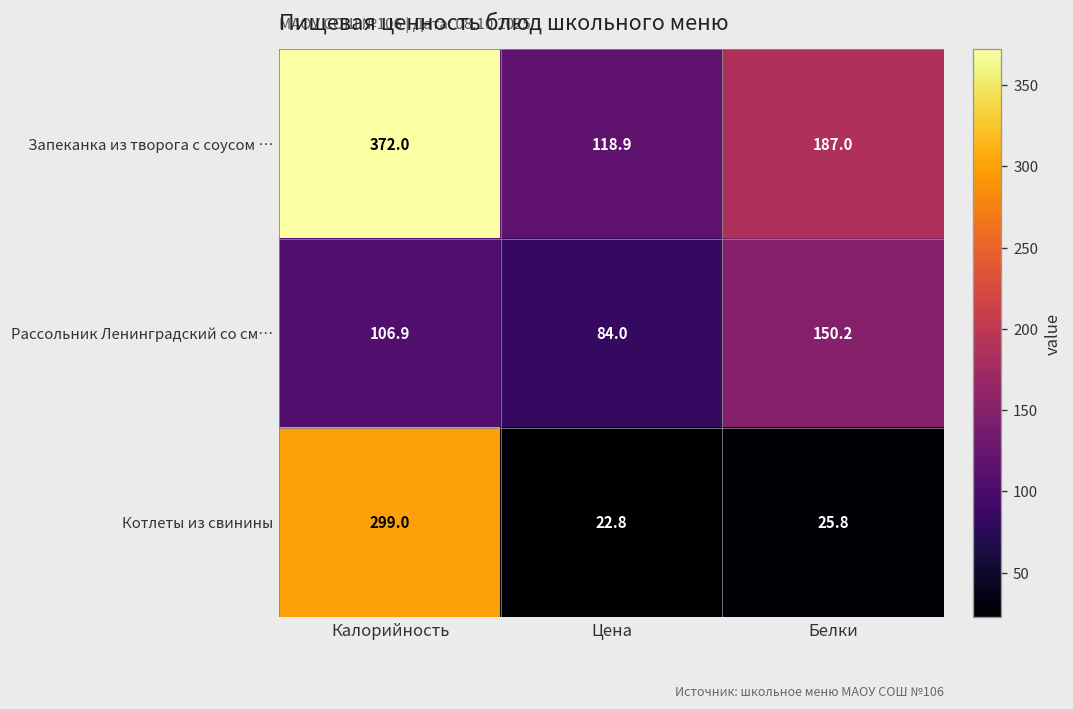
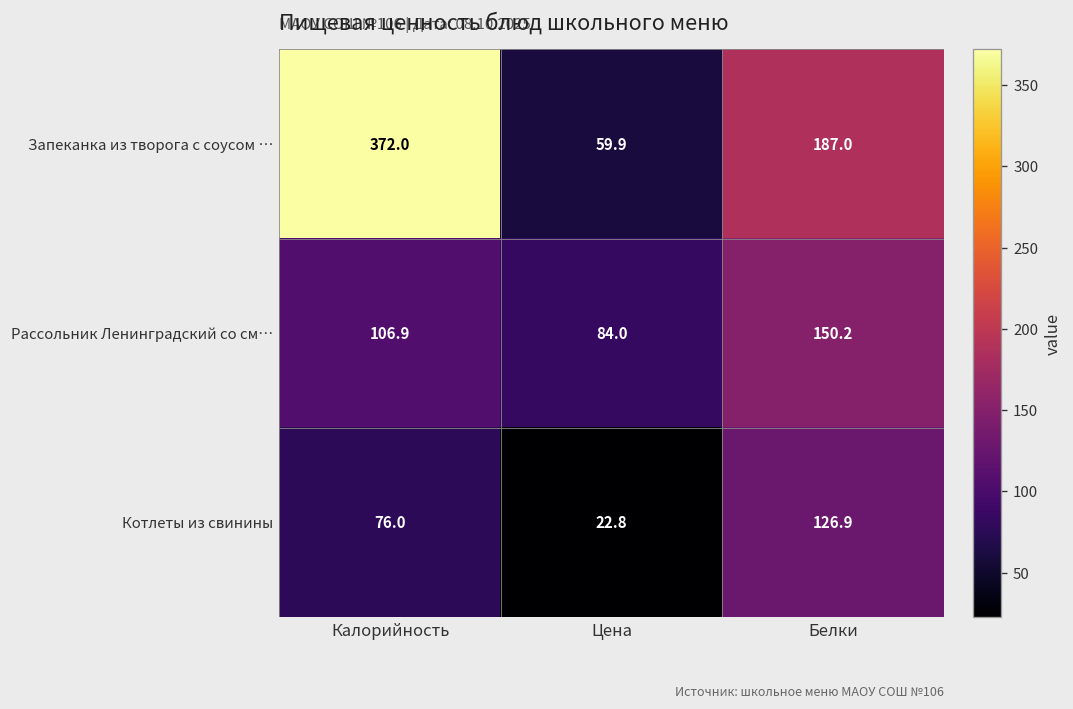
Запеканка из творога с соусом …, Цена: 118.9 -> 59.9
Котлеты из свинины, Калорийность: 299.0 -> 76.0
Котлеты из свинины, Белки: 25.8 -> 126.9
